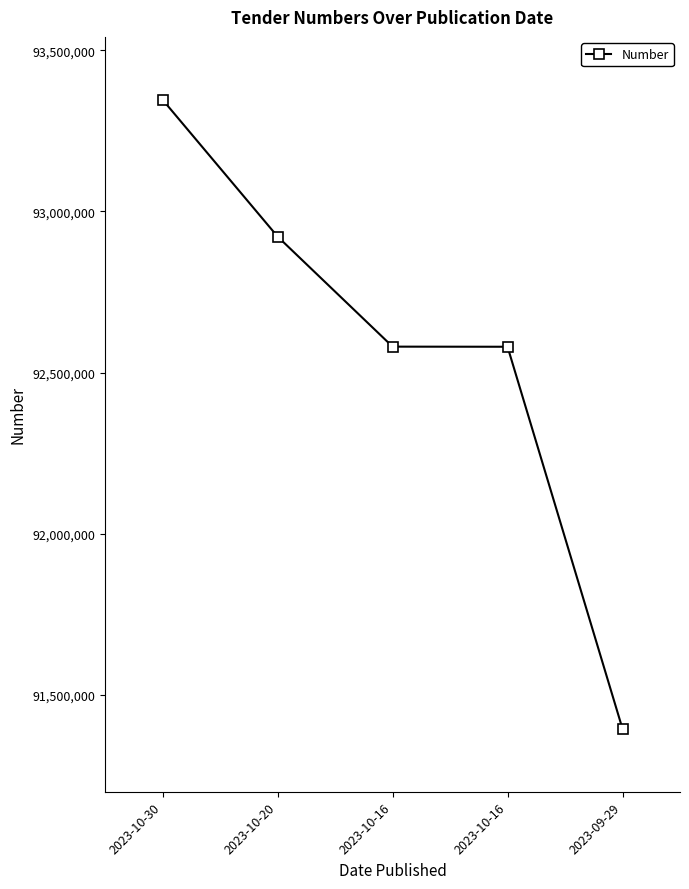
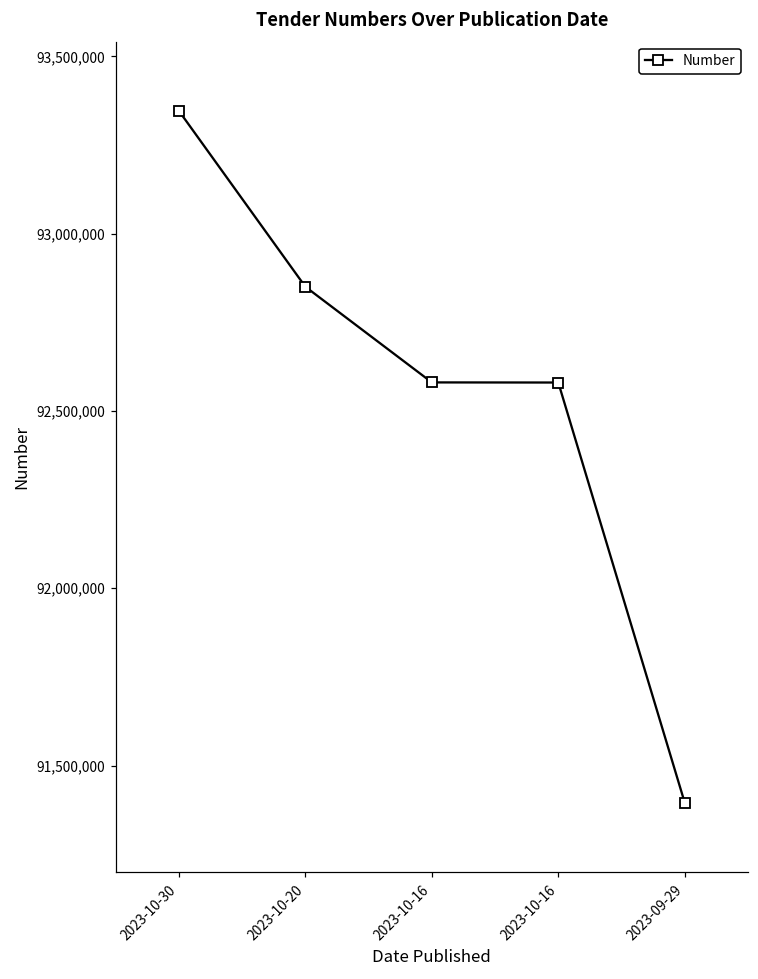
2023-10-20: 92,920,000 -> 92,850,000
